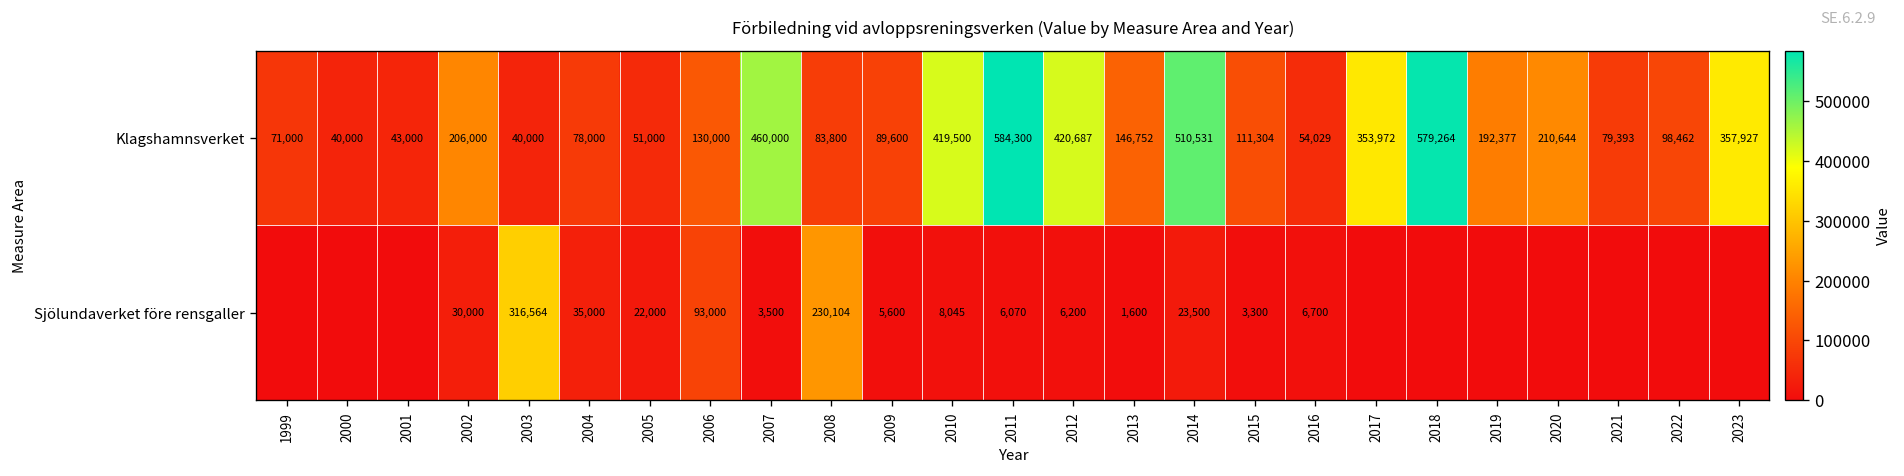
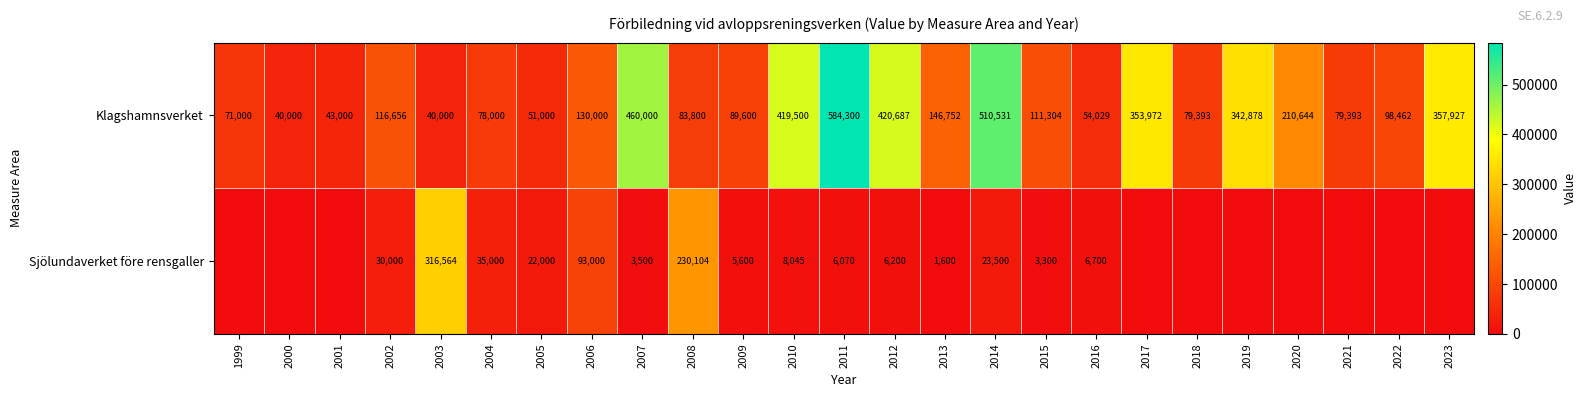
Klagshamnsverket, 2002: 206,000 -> 116,656
Klagshamnsverket, 2018: 579,264 -> 79,393
Klagshamnsverket, 2019: 192,377 -> 342,878
